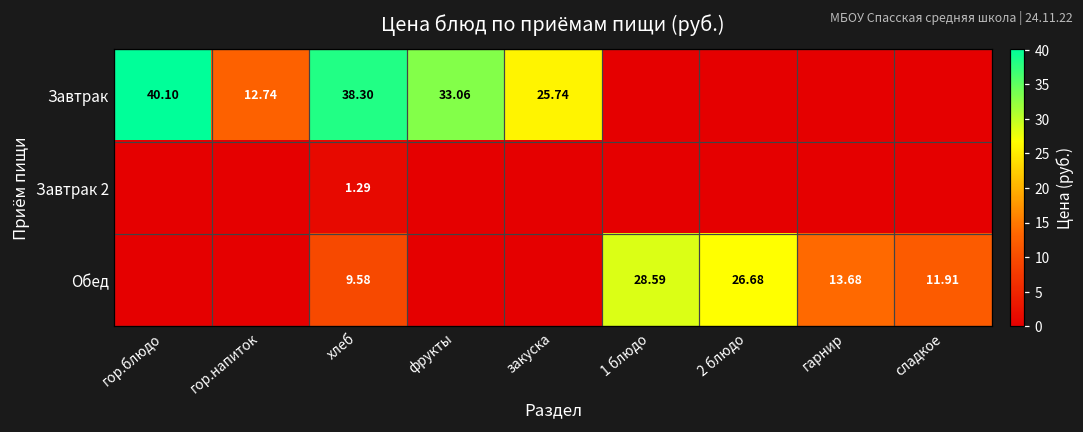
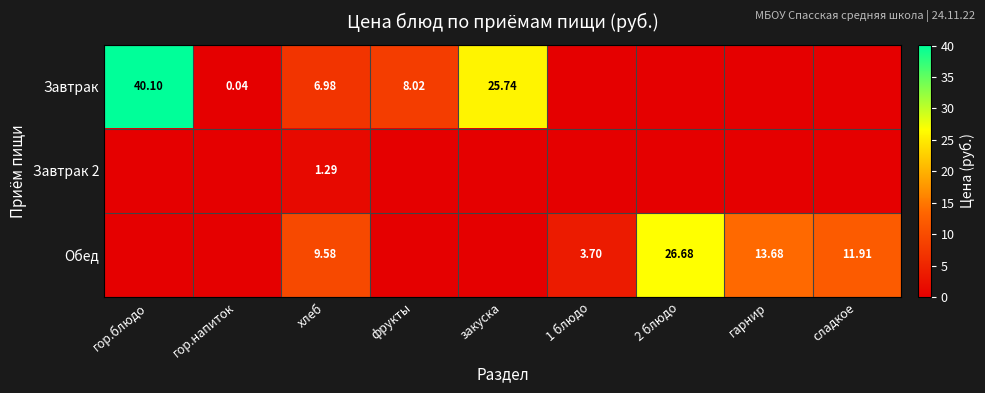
Завтрак, гор.напиток: 12.74 -> 0.04
Завтрак, хлеб: 38.30 -> 6.98
Завтрак, фрукты: 33.06 -> 8.02
Обед, 1 блюдо: 28.59 -> 3.70
